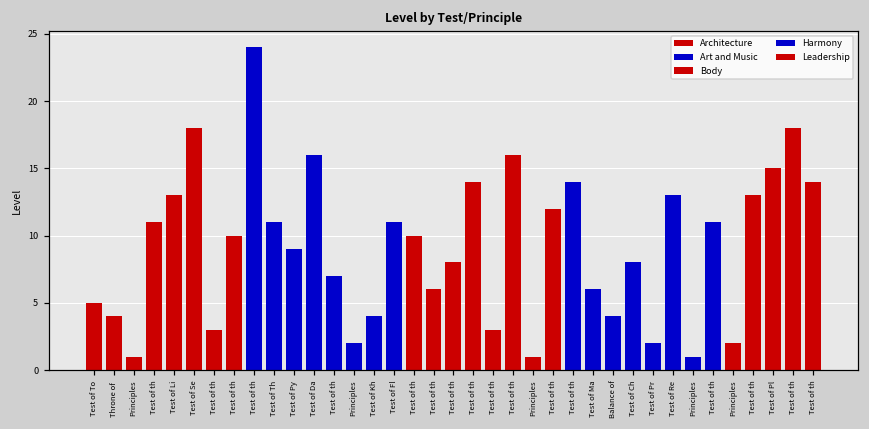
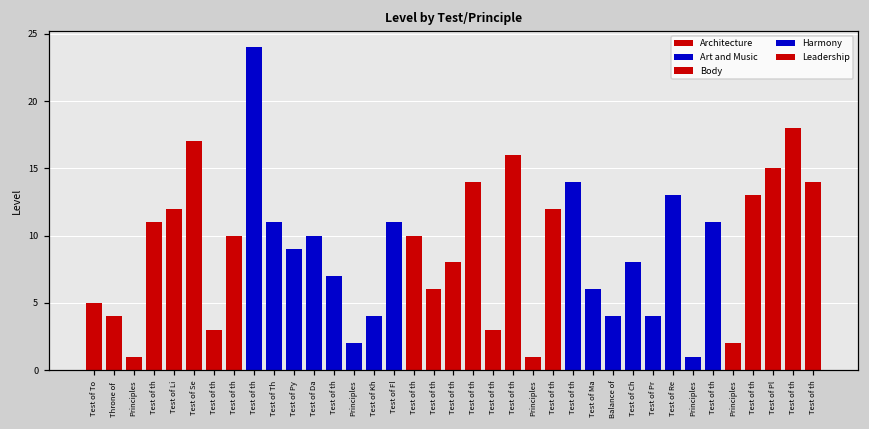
Test of Li: 13 -> 12
Test of Se: 18 -> 17
Test of Da: 16 -> 10
Test of Pr: 2 -> 4
